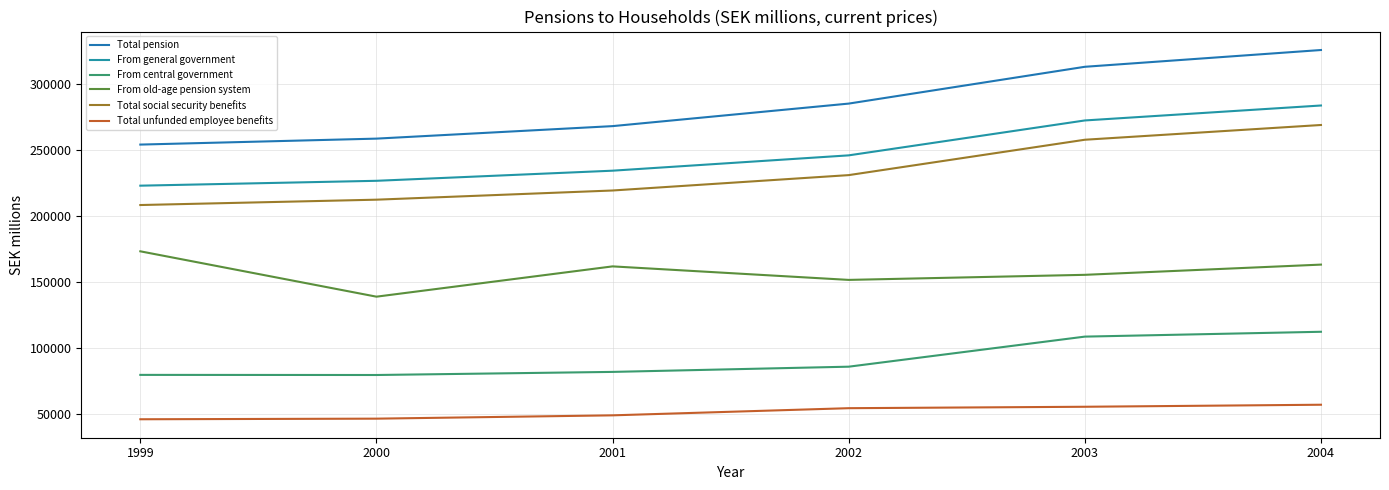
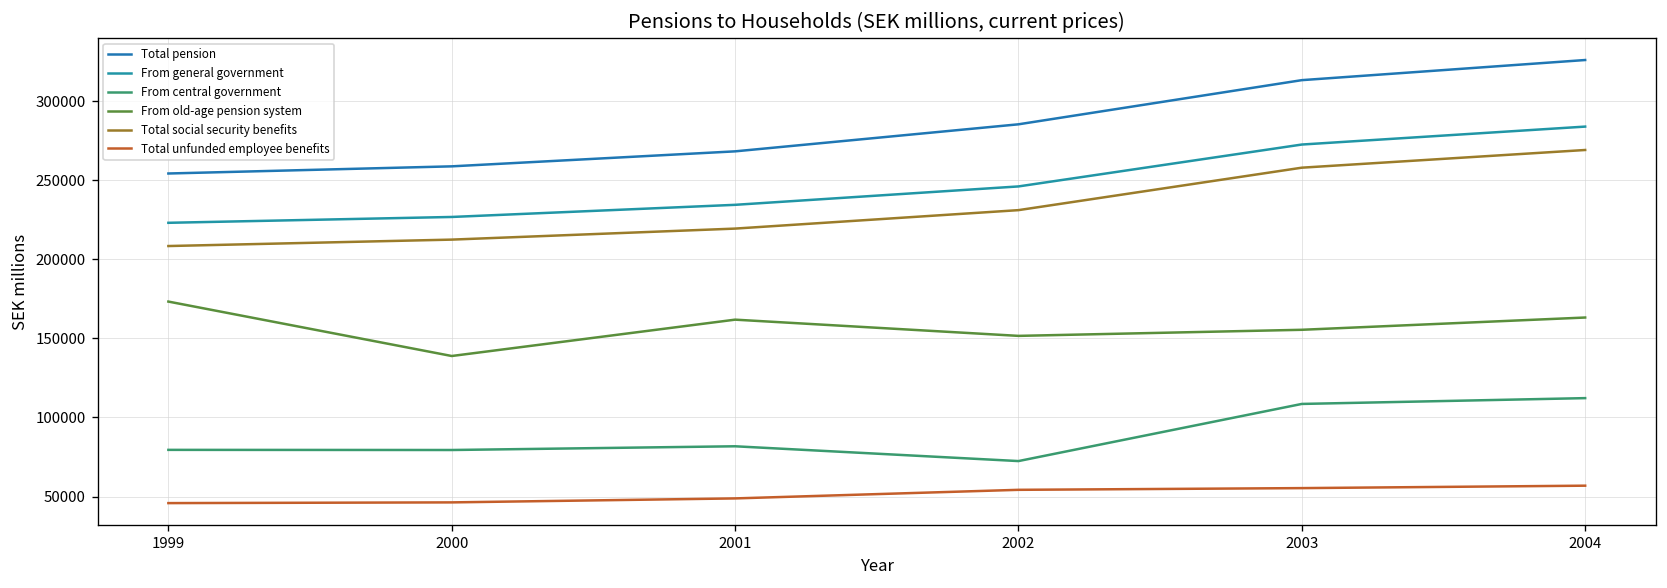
From central government, 2002: 86000 -> 72000
